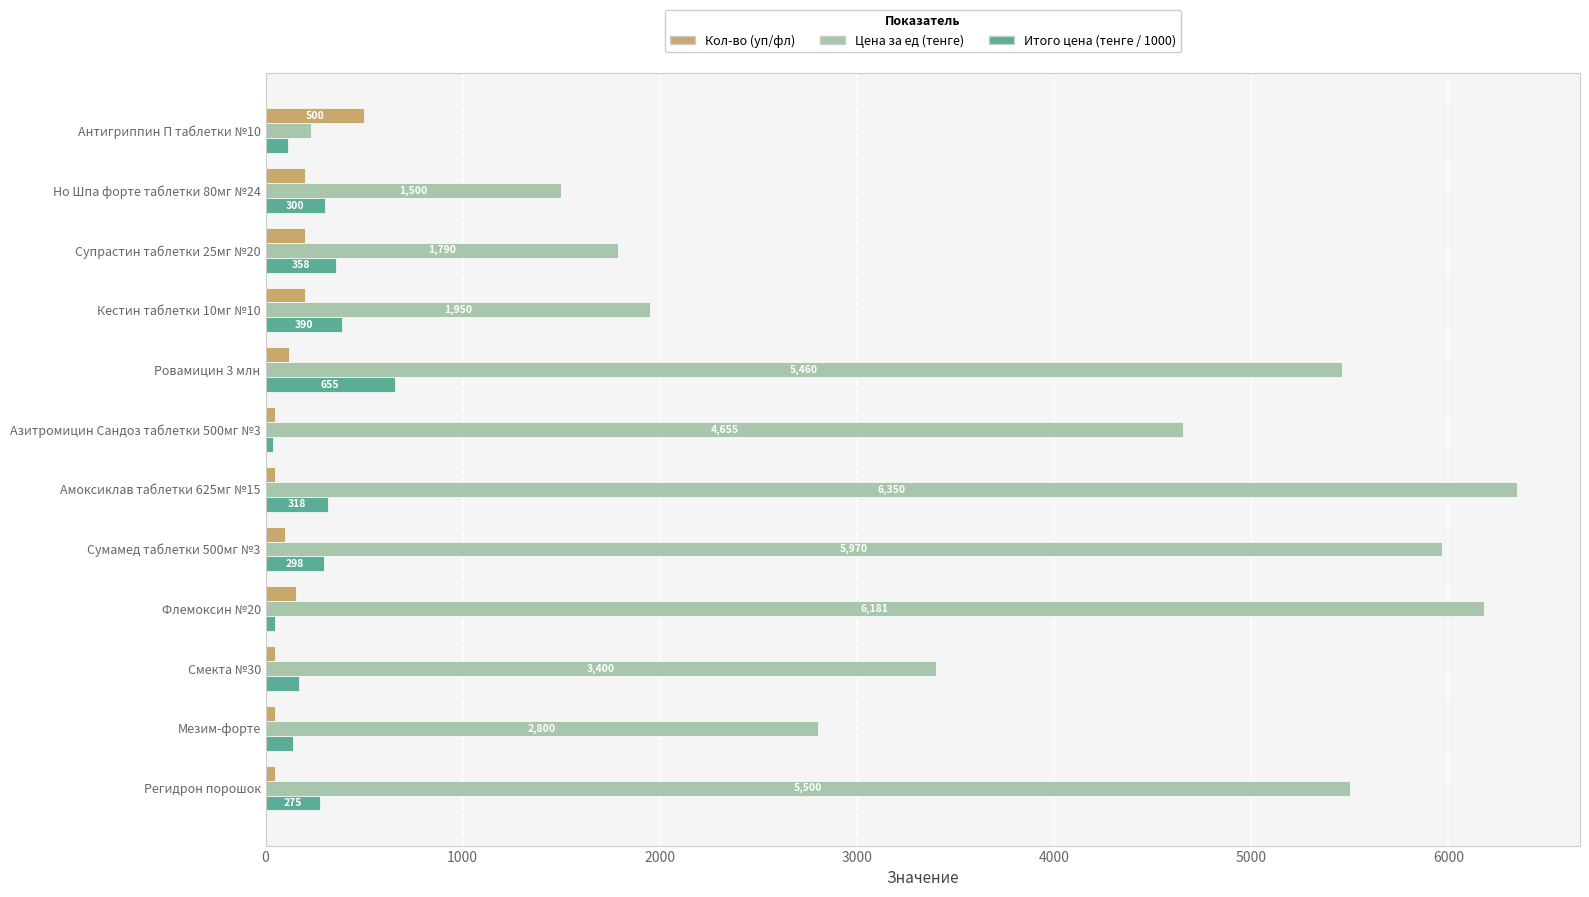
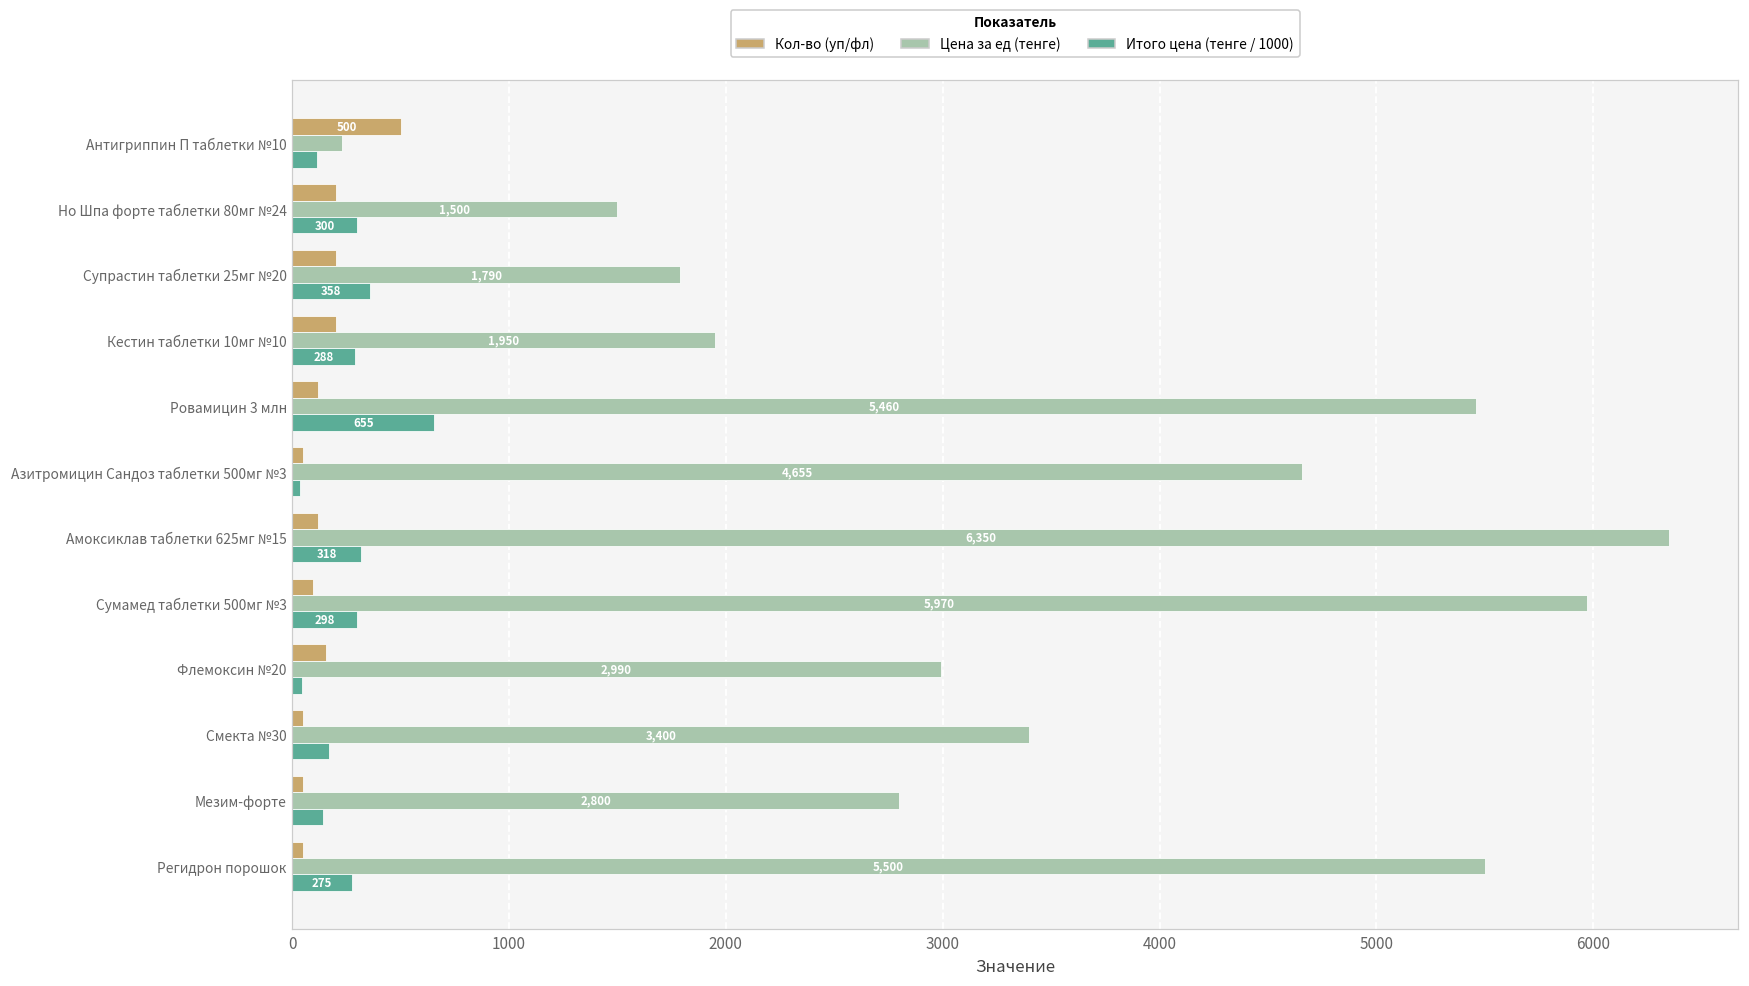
Итого цена (тенге / 1000), Кестин таблетки 10мг №10: 390 -> 288
Кол-во (уп/фл), Амоксиклав таблетки 625мг №15: 50 -> 120
Цена за ед (тенге), Флемоксин №20: 6,181 -> 2,990
